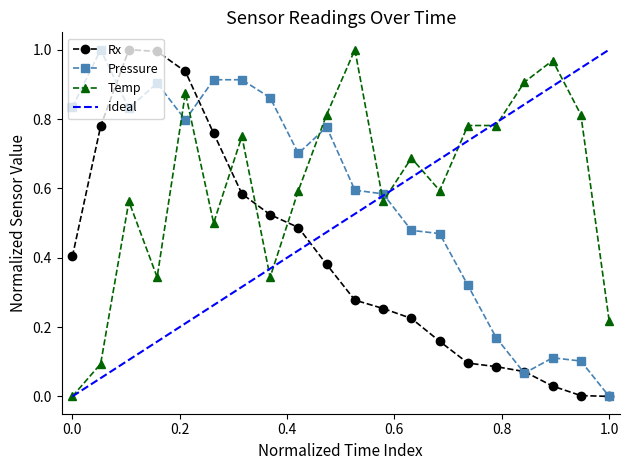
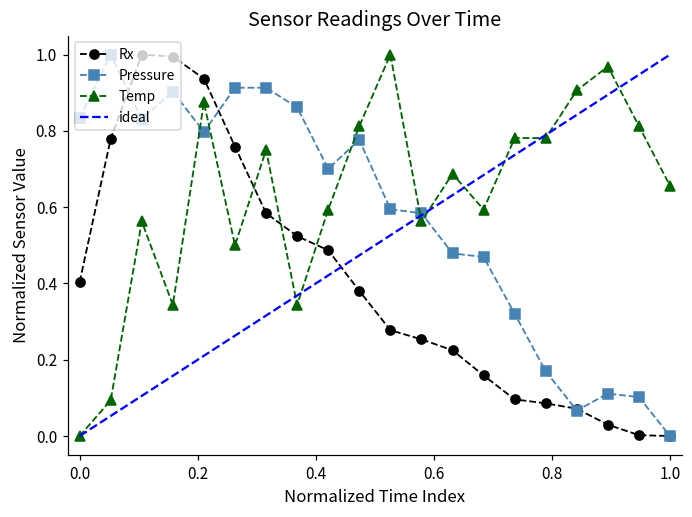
Temp, 1.0: 0.22 -> 0.66
